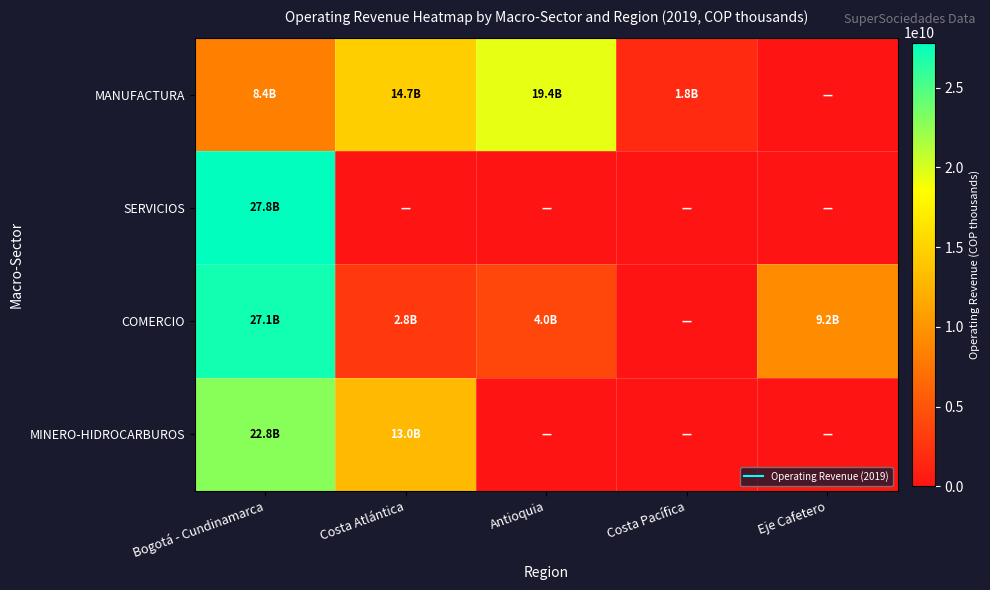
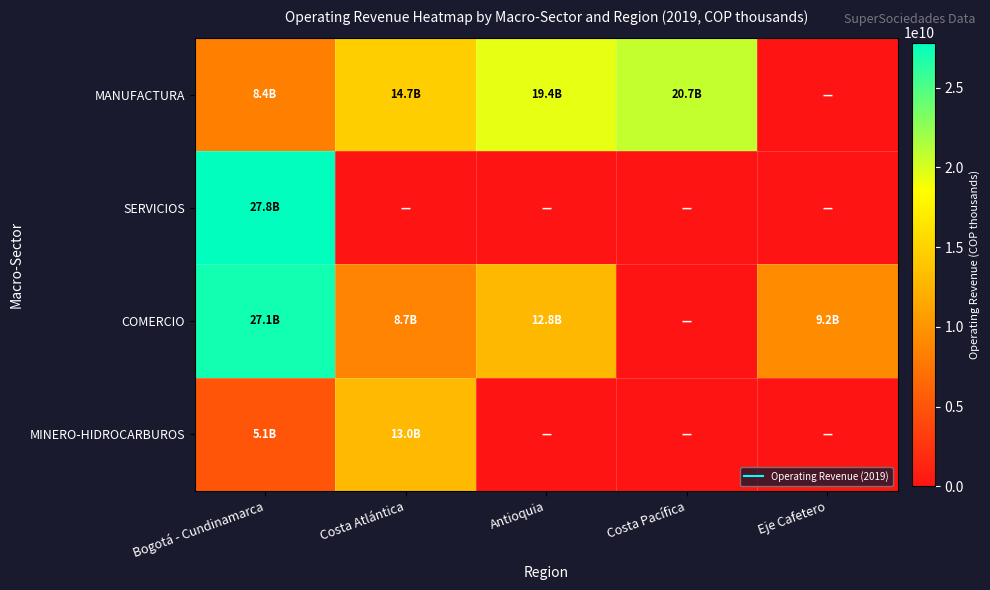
MANUFACTURA, Costa Pacífica: 1.8B -> 20.7B
COMERCIO, Costa Atlántica: 2.8B -> 8.7B
COMERCIO, Antioquia: 4.0B -> 12.8B
MINERO-HIDROCARBUROS, Bogotá - Cundinamarca: 22.8B -> 5.1B
